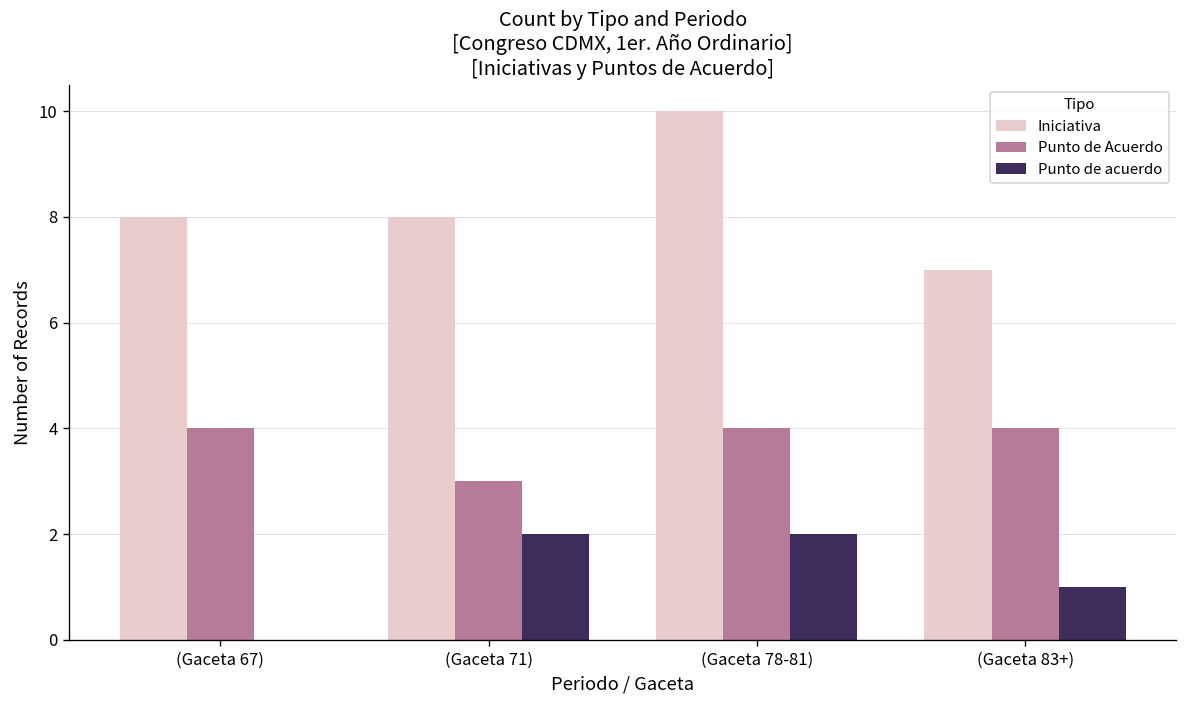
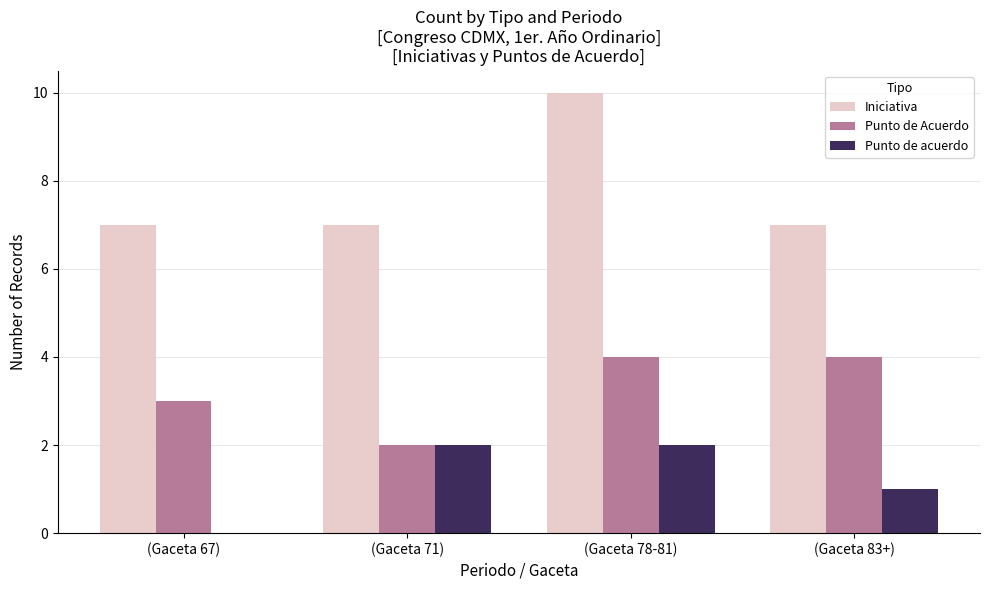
Iniciativa, (Gaceta 67): 8 -> 7
Punto de Acuerdo, (Gaceta 67): 4 -> 3
Iniciativa, (Gaceta 71): 8 -> 7
Punto de Acuerdo, (Gaceta 71): 3 -> 2
